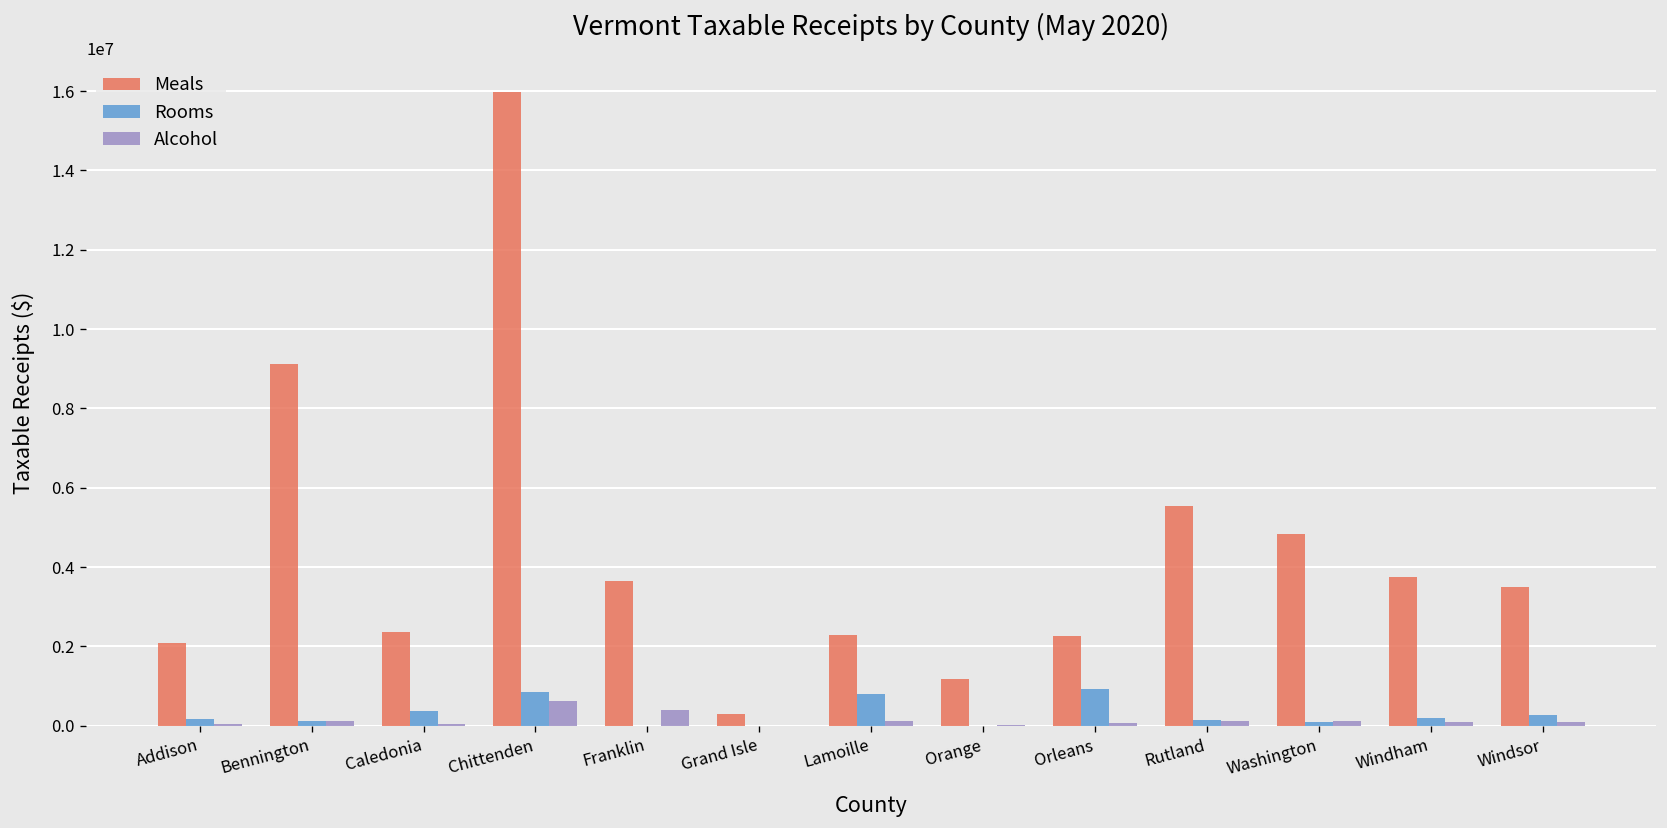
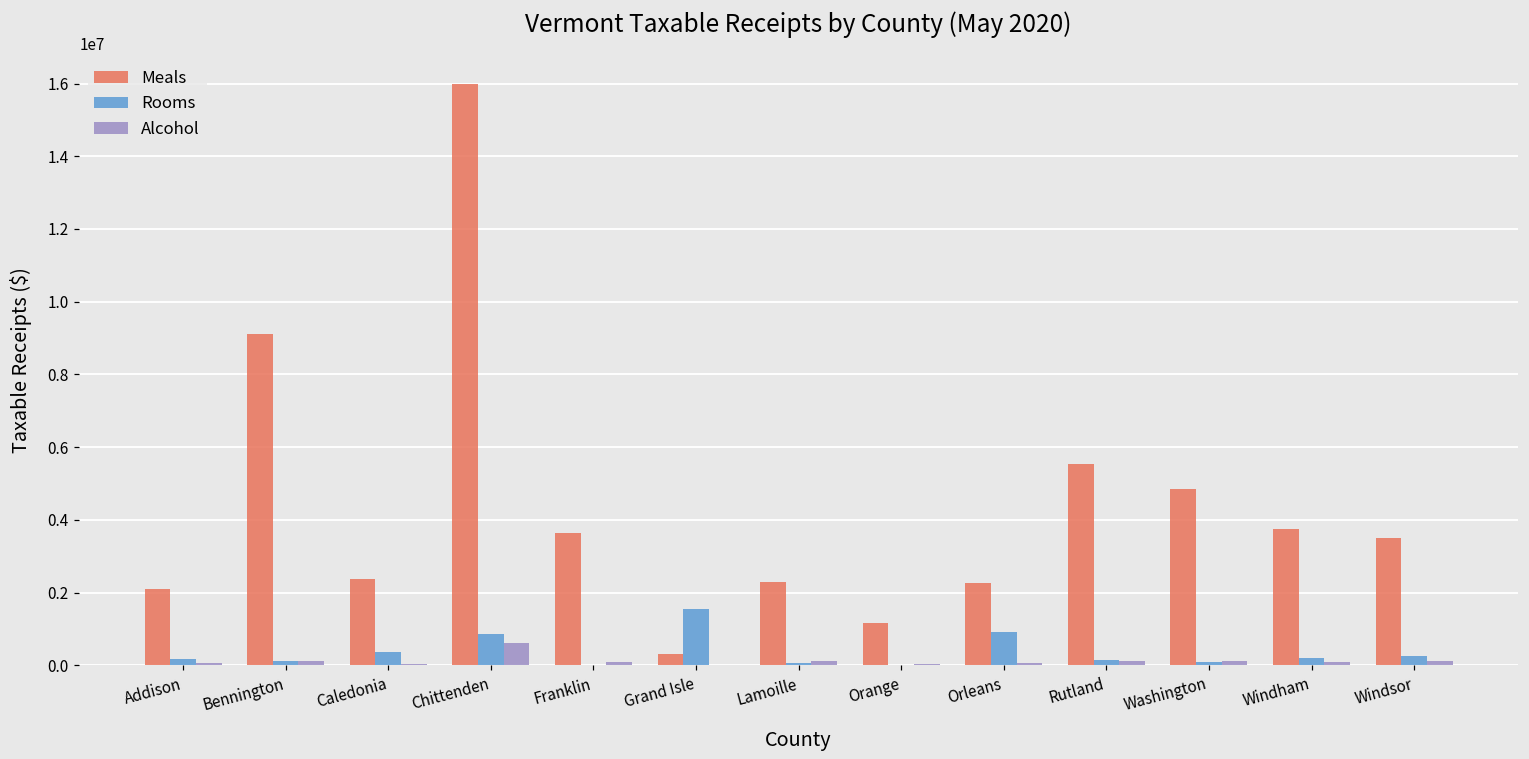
Alcohol, Franklin: 400000 -> 100000
Rooms, Grand Isle: 0 -> 1600000
Rooms, Lamoille: 800000 -> 100000
